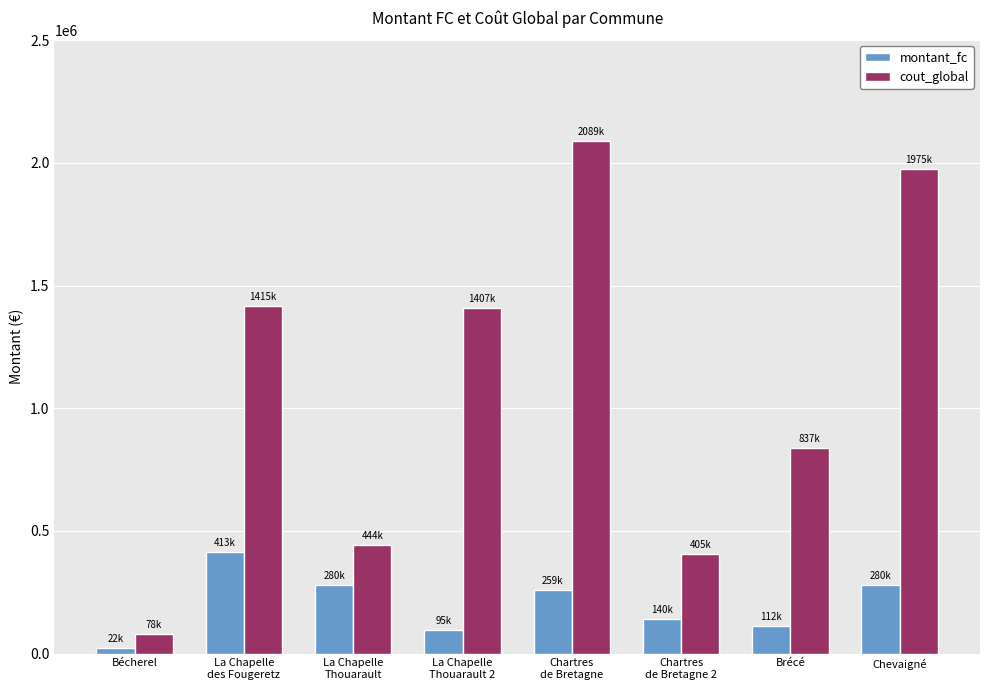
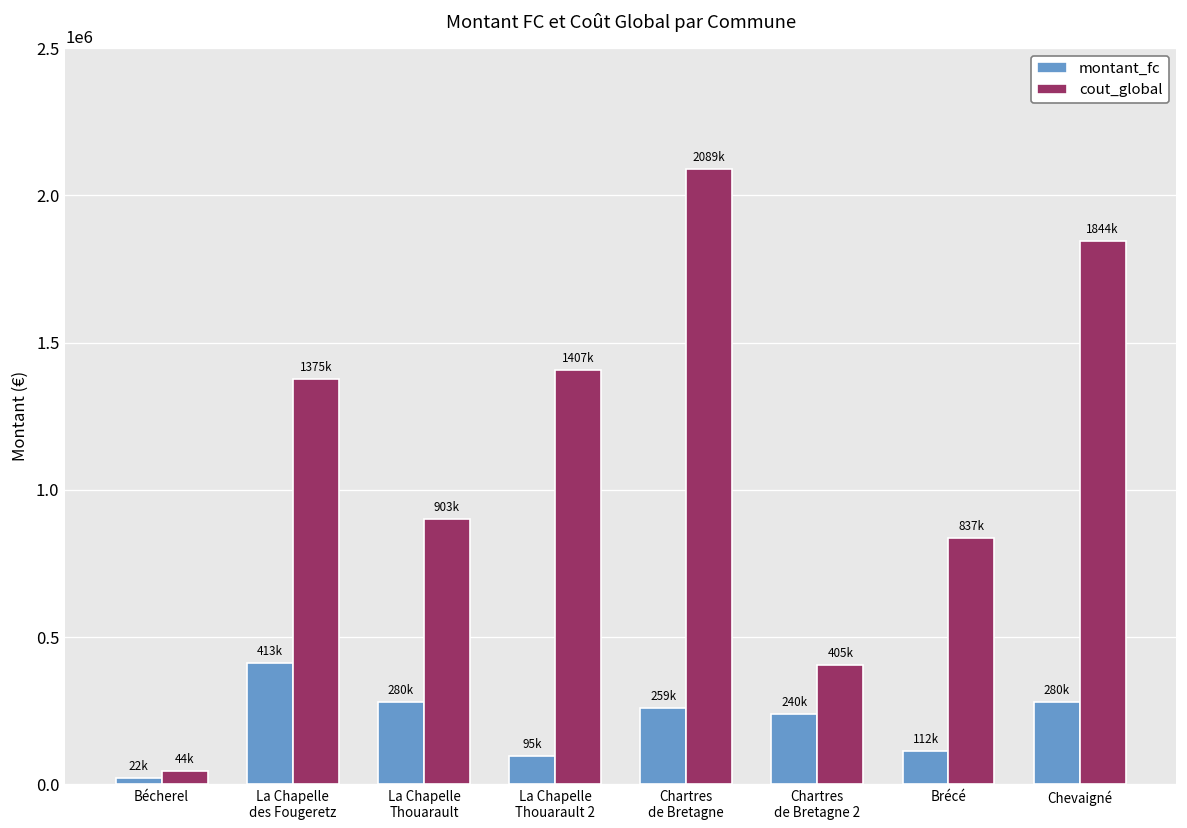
cout_global, Bécherel: 78k -> 44k
cout_global, La Chapelle des Fougeretz: 1415k -> 1375k
cout_global, La Chapelle Thouarault: 444k -> 903k
montant_fc, Chartres de Bretagne 2: 140k -> 240k
cout_global, Chevaigné: 1975k -> 1844k
